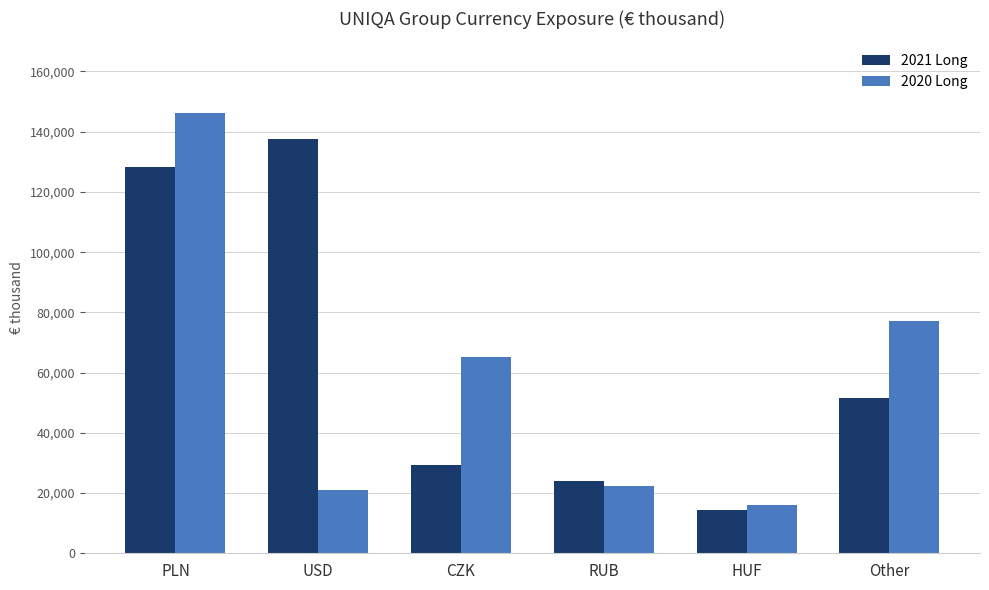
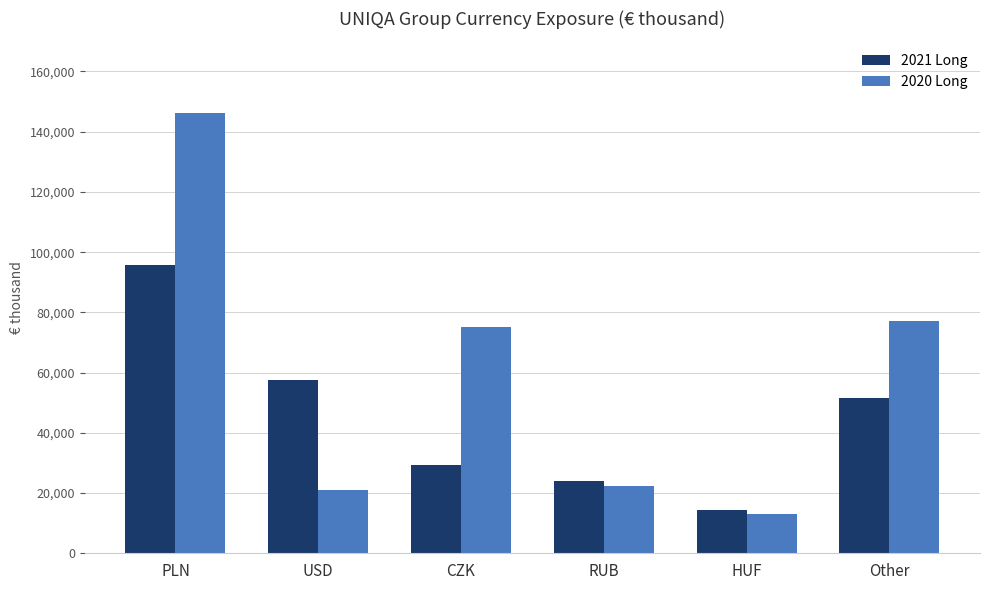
2021 Long, PLN: 128,000 -> 96,000
2021 Long, USD: 138,000 -> 57,000
2020 Long, CZK: 65,000 -> 75,000
2020 Long, HUF: 16,000 -> 13,000
